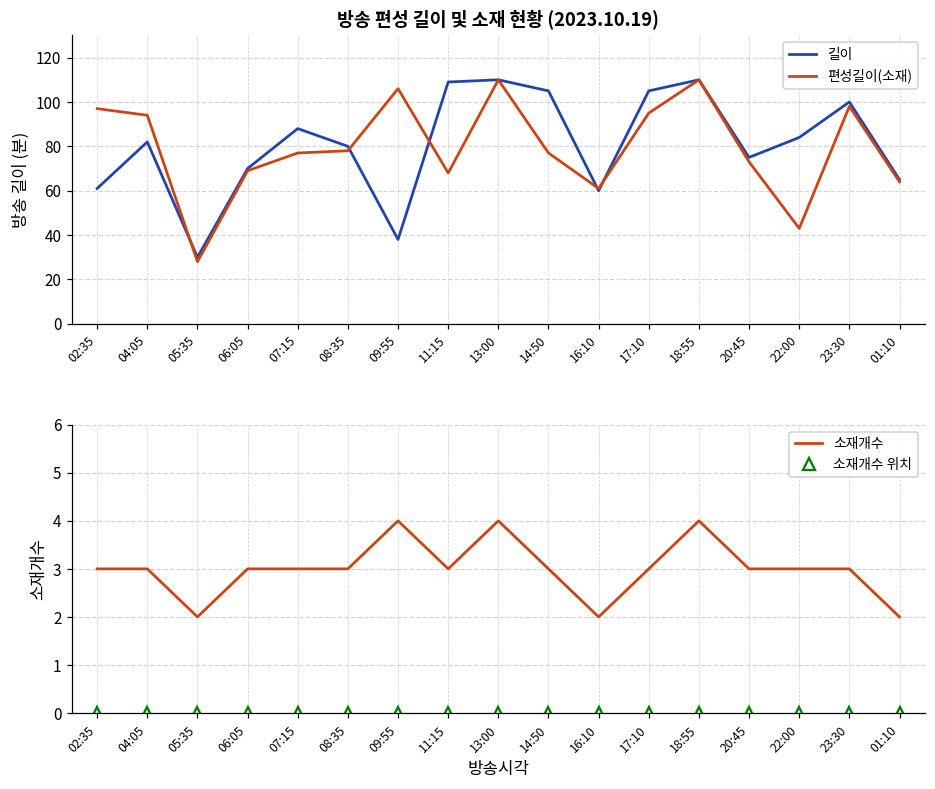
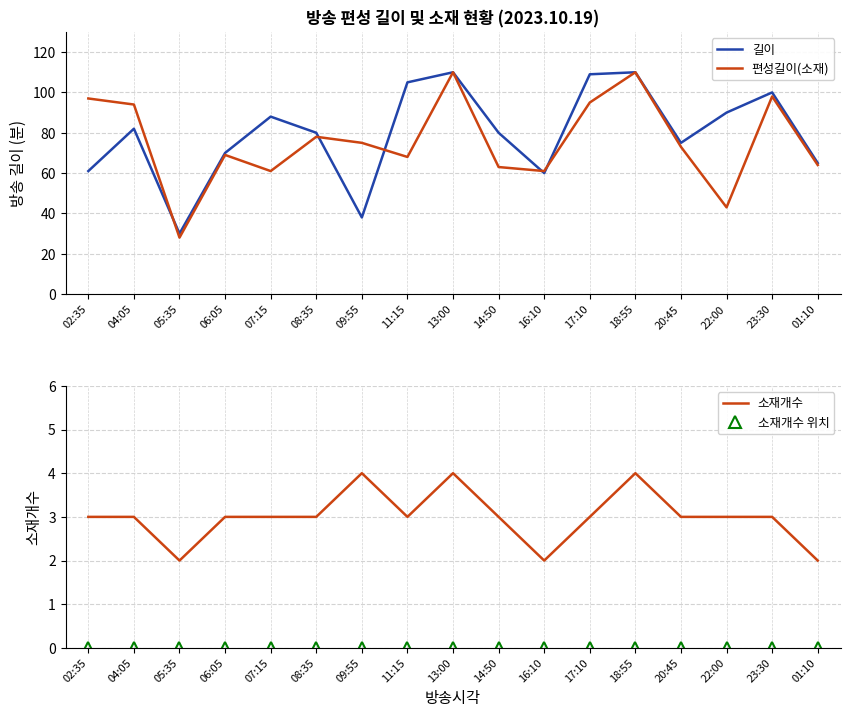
방송 편성 길이 및 소재 현황 (2023.10.19), 편성길이(소재), 07:15: 77 -> 61
방송 편성 길이 및 소재 현황 (2023.10.19), 편성길이(소재), 09:55: 106 -> 75
방송 편성 길이 및 소재 현황 (2023.10.19), 길이, 11:15: 109 -> 105
방송 편성 길이 및 소재 현황 (2023.10.19), 길이, 14:50: 105 -> 80
방송 편성 길이 및 소재 현황 (2023.10.19), 편성길이(소재), 14:50: 77 -> 63
방송 편성 길이 및 소재 현황 (2023.10.19), 길이, 17:10: 105 -> 109
방송 편성 길이 및 소재 현황 (2023.10.19), 길이, 22:00: 84 -> 90
